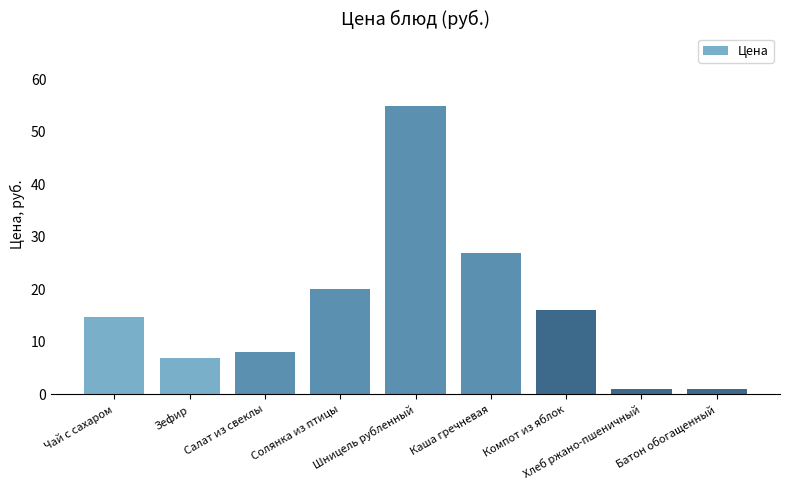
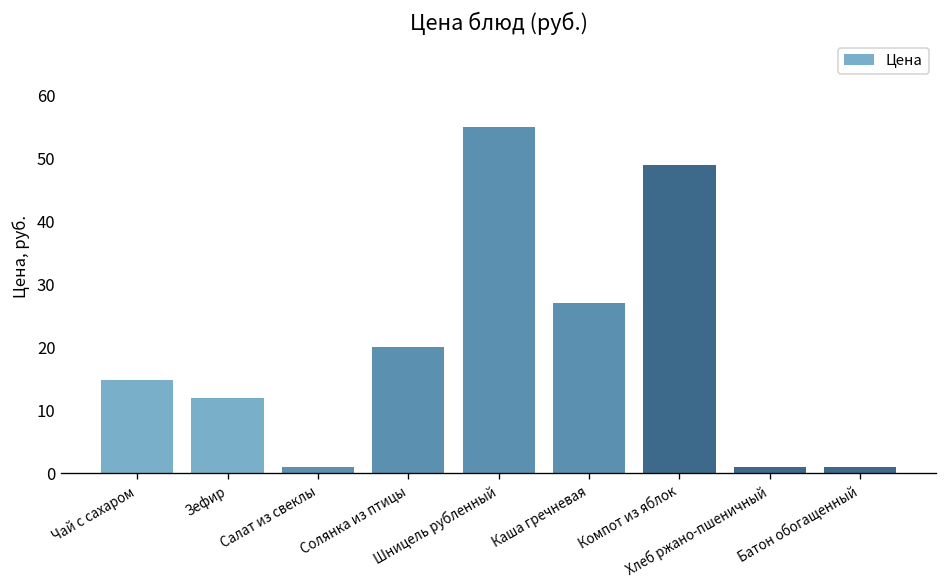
Зефир: 7 -> 12
Салат из свеклы: 8 -> 1
Компот из яблок: 16 -> 49
